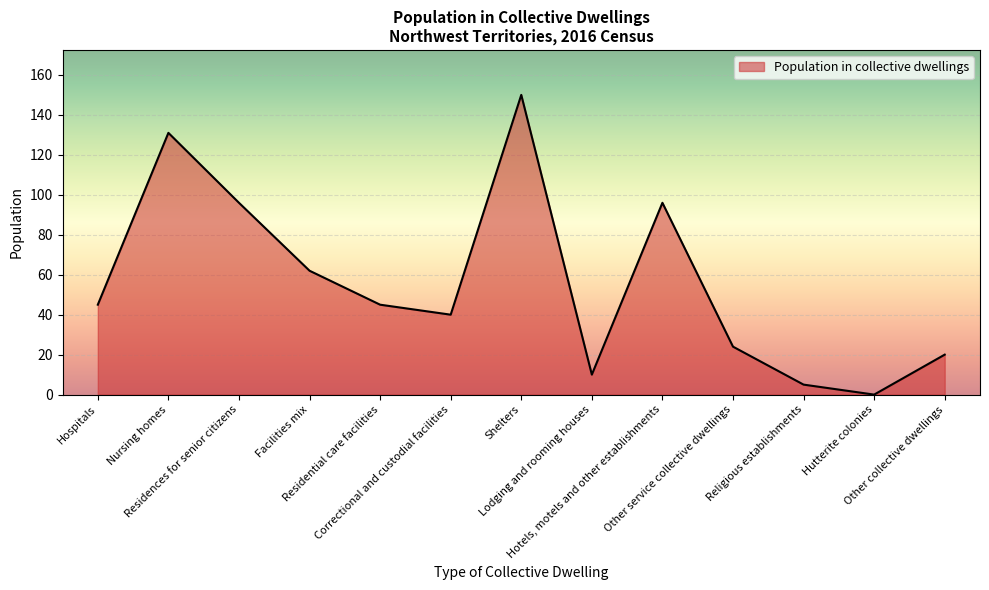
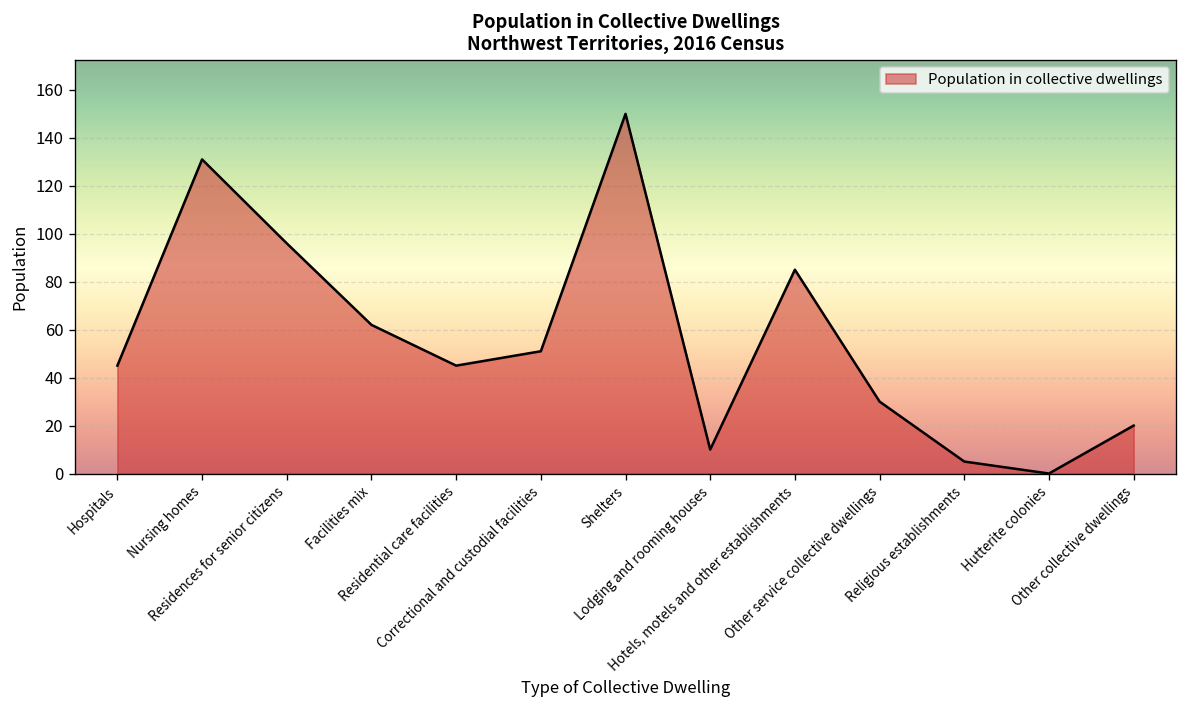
Correctional and custodial facilities: 40 -> 51
Hotels, motels and other establishments: 96 -> 85
Other service collective dwellings: 24 -> 30
